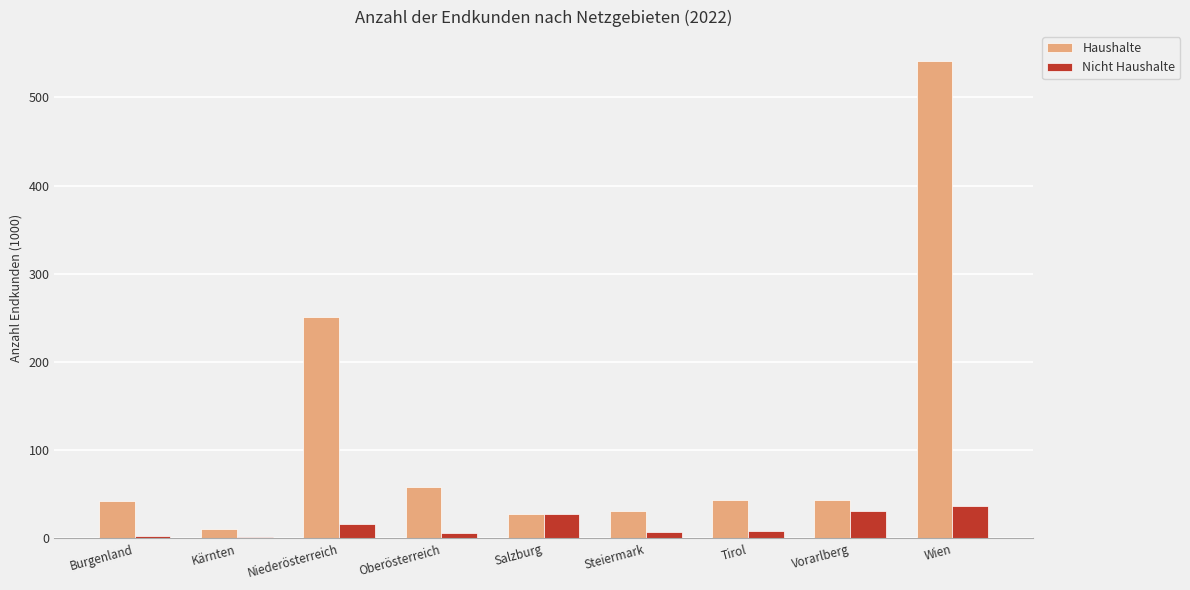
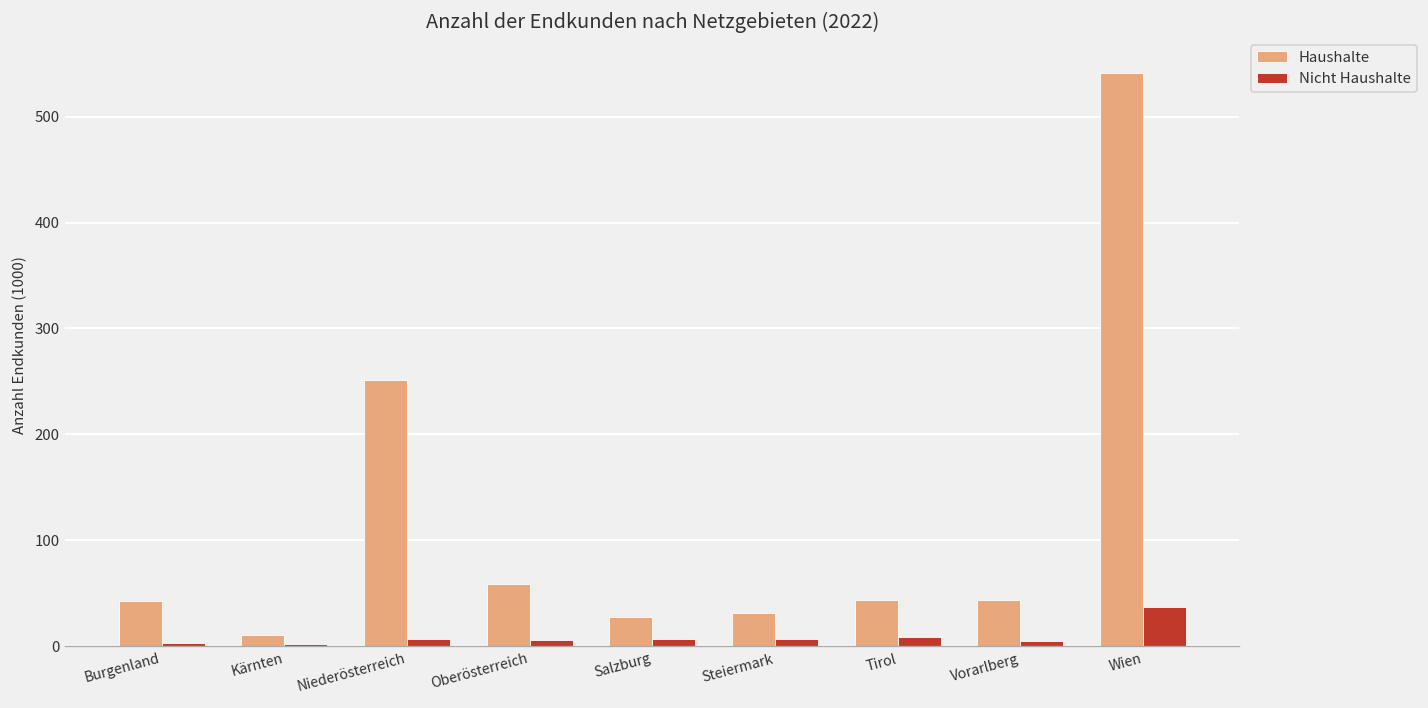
Nicht Haushalte, Niederösterreich: 20 -> 10
Nicht Haushalte, Salzburg: 30 -> 10
Nicht Haushalte, Vorarlberg: 30 -> 0
